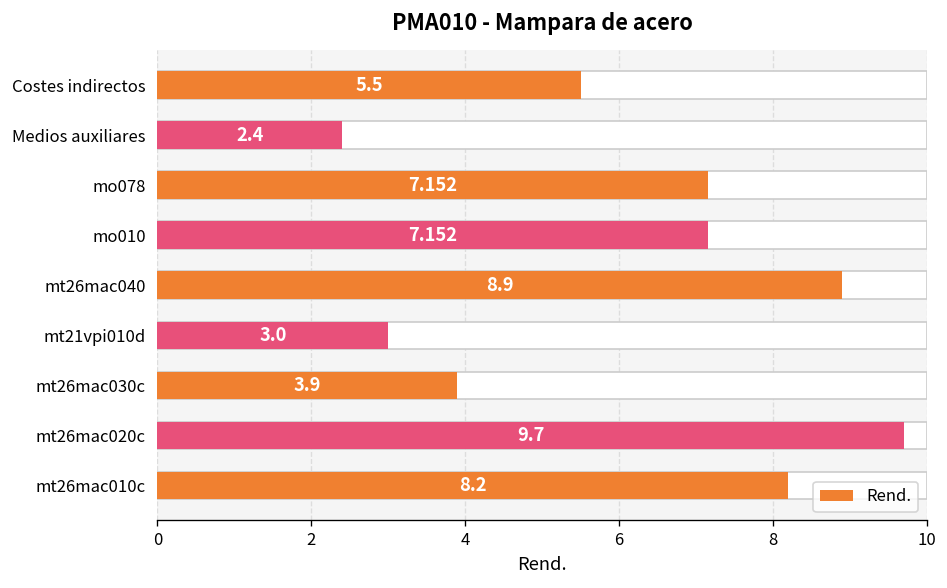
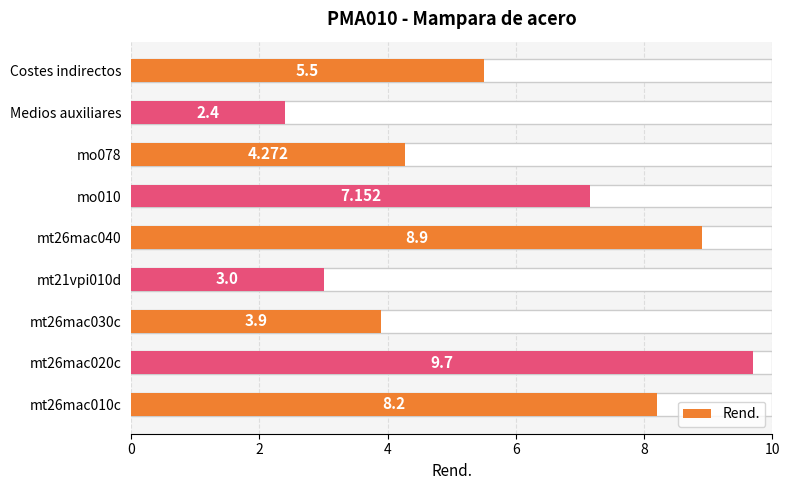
Rend., mo078: 7.152 -> 4.272
